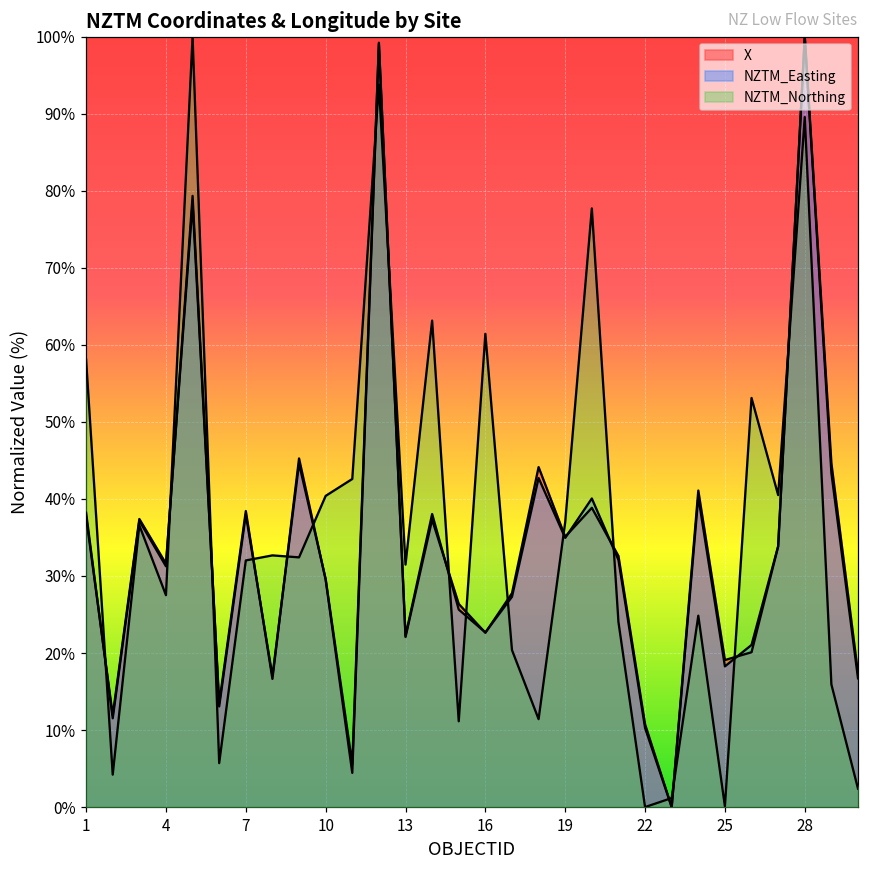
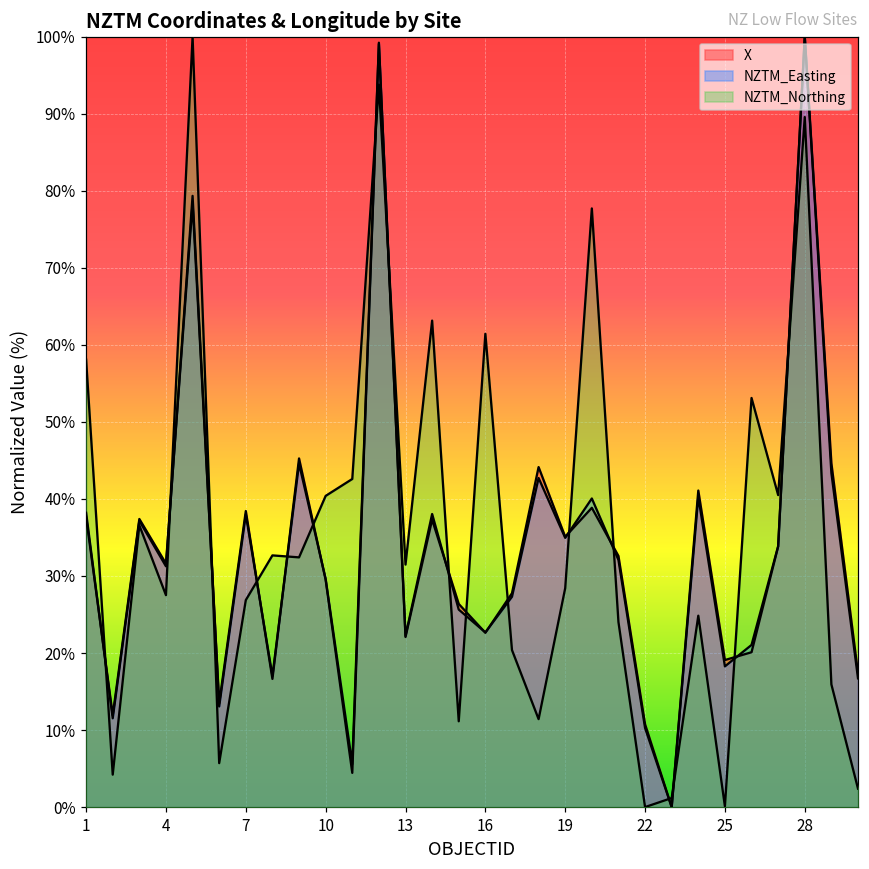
NZTM_Northing, 7: 32% -> 27%
NZTM_Northing, 19: 37% -> 28%
